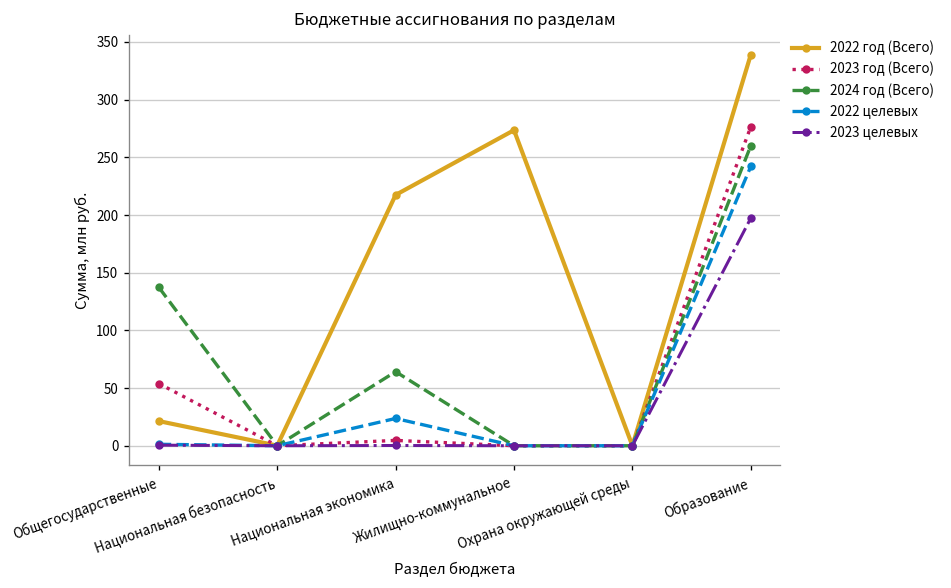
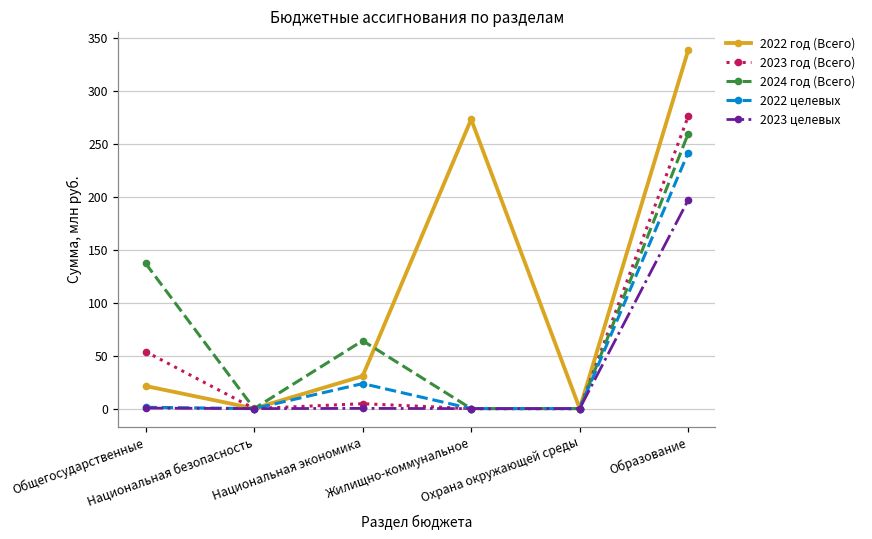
2022 год (Всего), Национальная экономика: 220 -> 30
